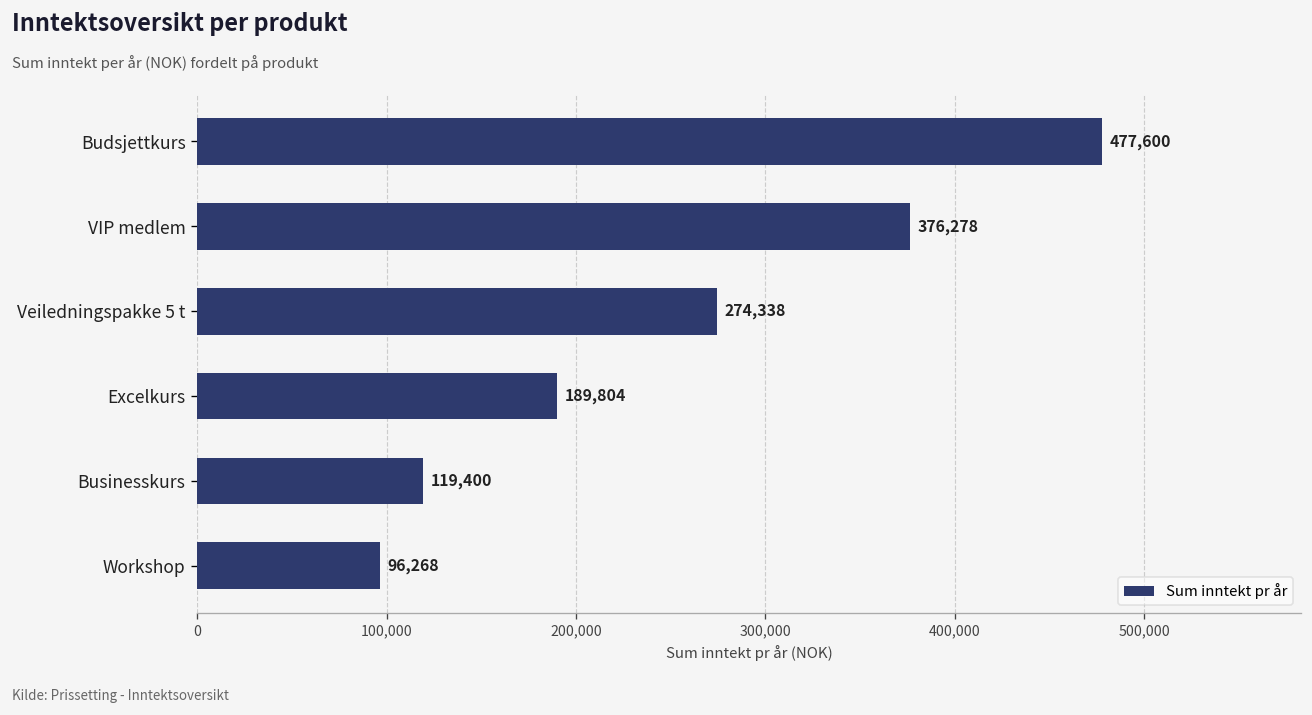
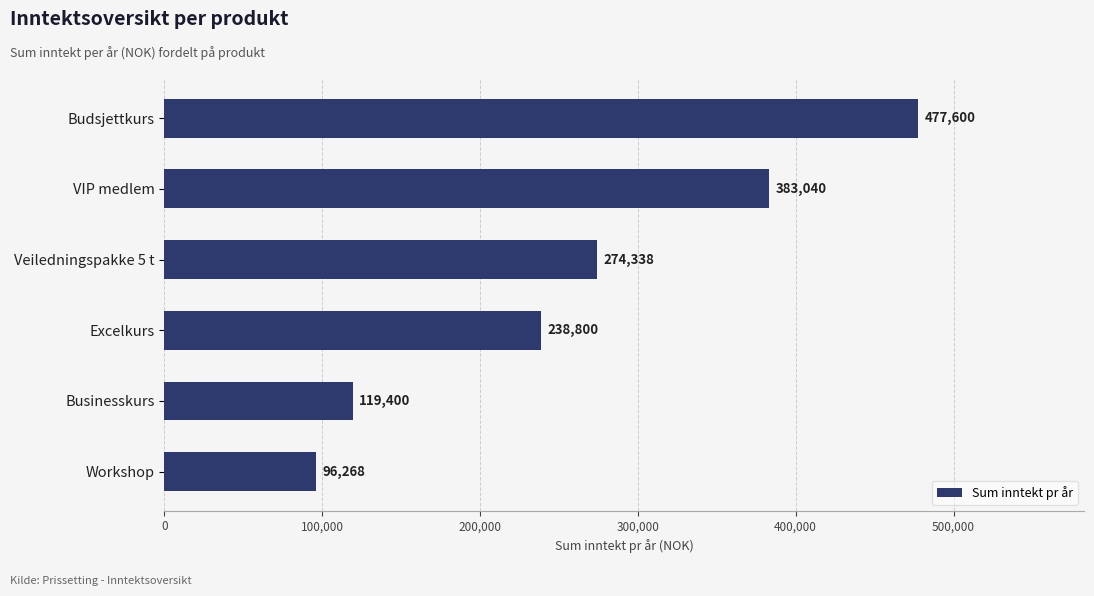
VIP medlem: 376,278 -> 383,040
Excelkurs: 189,804 -> 238,800
